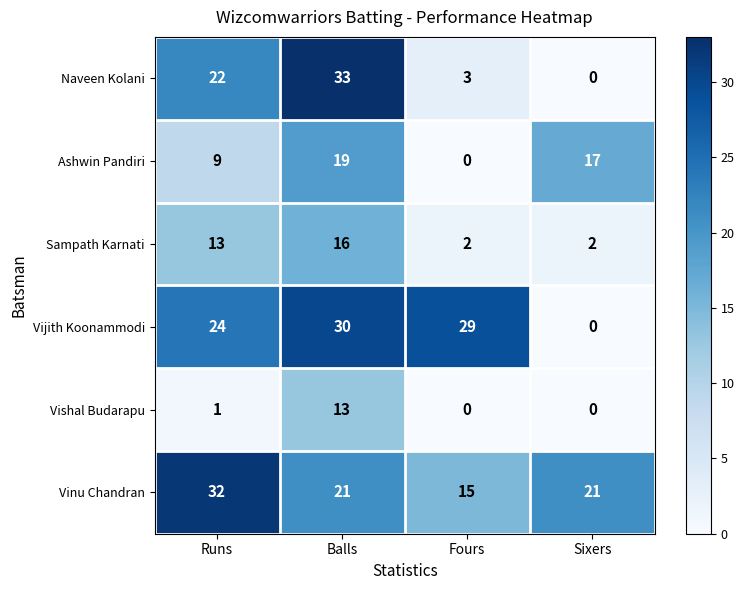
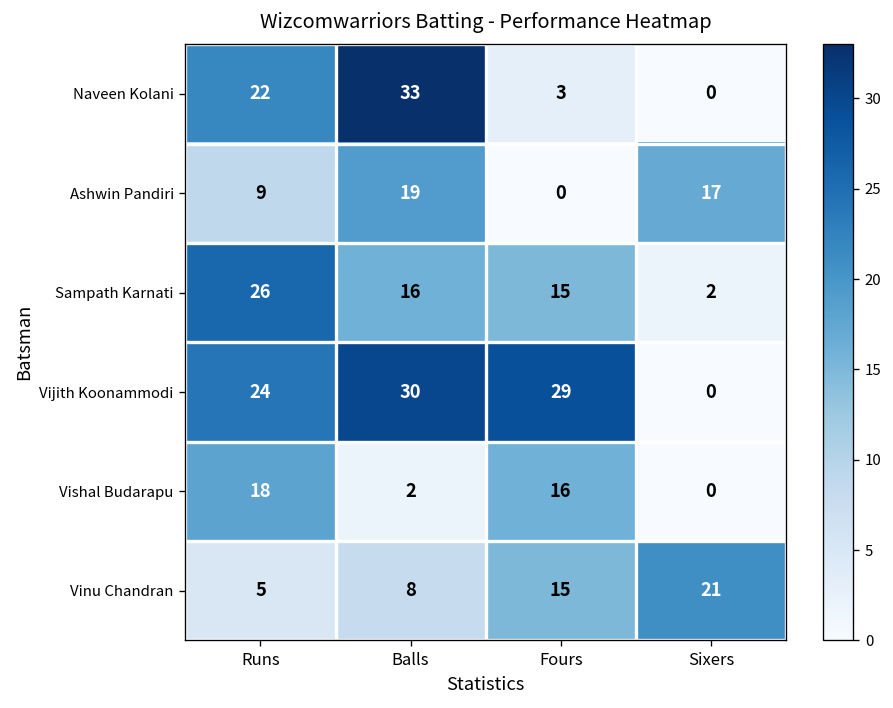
Sampath Karnati, Runs: 13 -> 26
Sampath Karnati, Fours: 2 -> 15
Vishal Budarapu, Runs: 1 -> 18
Vishal Budarapu, Balls: 13 -> 2
Vishal Budarapu, Fours: 0 -> 16
Vinu Chandran, Runs: 32 -> 5
Vinu Chandran, Balls: 21 -> 8
